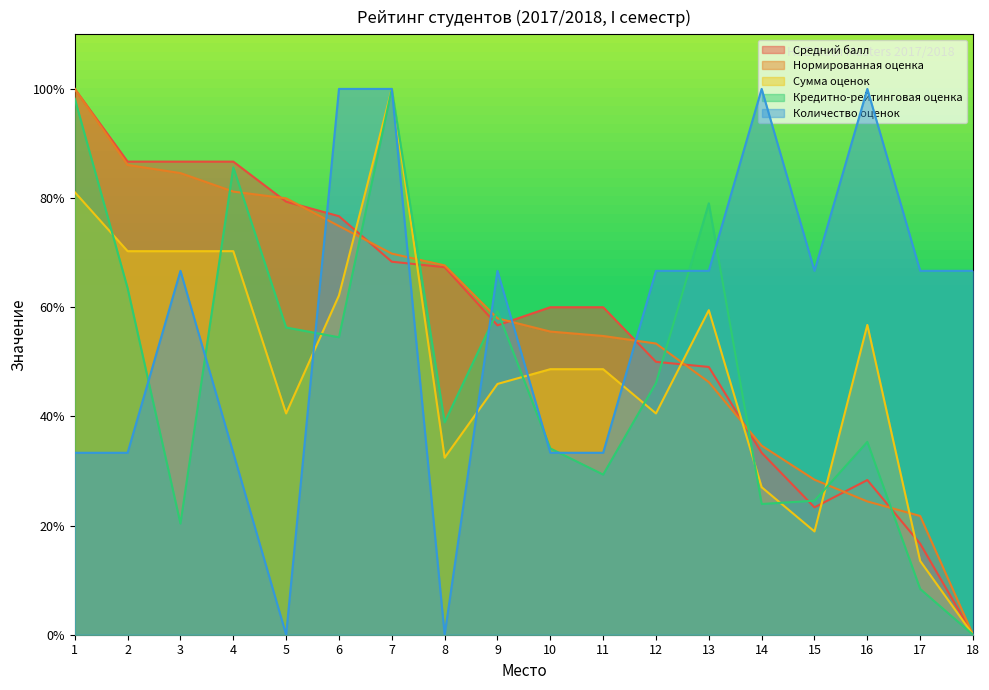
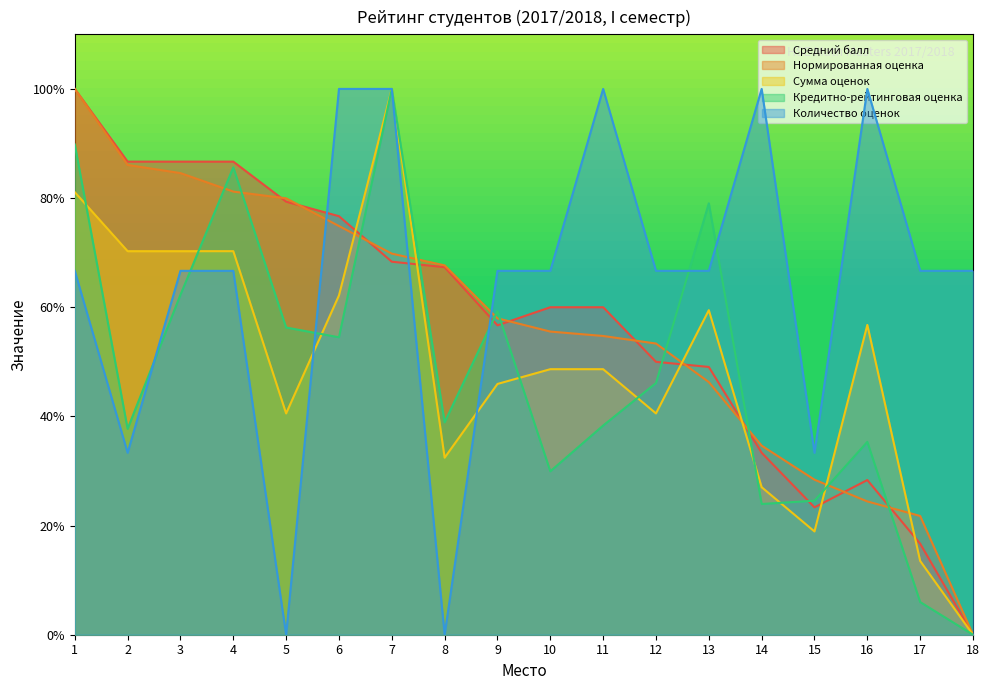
Кредитно-рейтинговая оценка, 1: 98% -> 90%
Количество оценок, 1: 33% -> 67%
Кредитно-рейтинговая оценка, 2: 63% -> 38%
Кредитно-рейтинговая оценка, 3: 20% -> 62%
Количество оценок, 4: 33% -> 67%
Кредитно-рейтинговая оценка, 10: 34% -> 30%
Количество оценок, 10: 33% -> 67%
Кредитно-рейтинговая оценка, 11: 29% -> 38%
Количество оценок, 11: 33% -> 100%
Количество оценок, 15: 67% -> 33%
Кредитно-рейтинговая оценка, 17: 8% -> 6%
